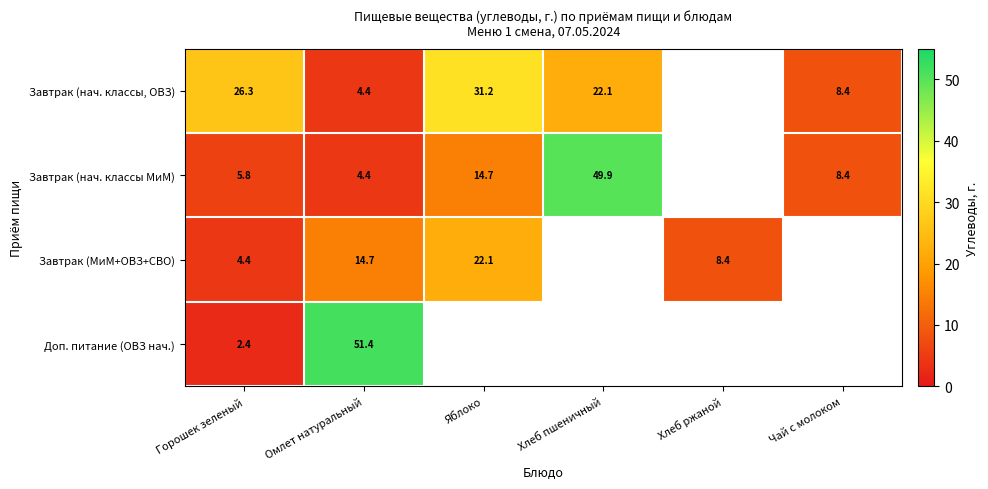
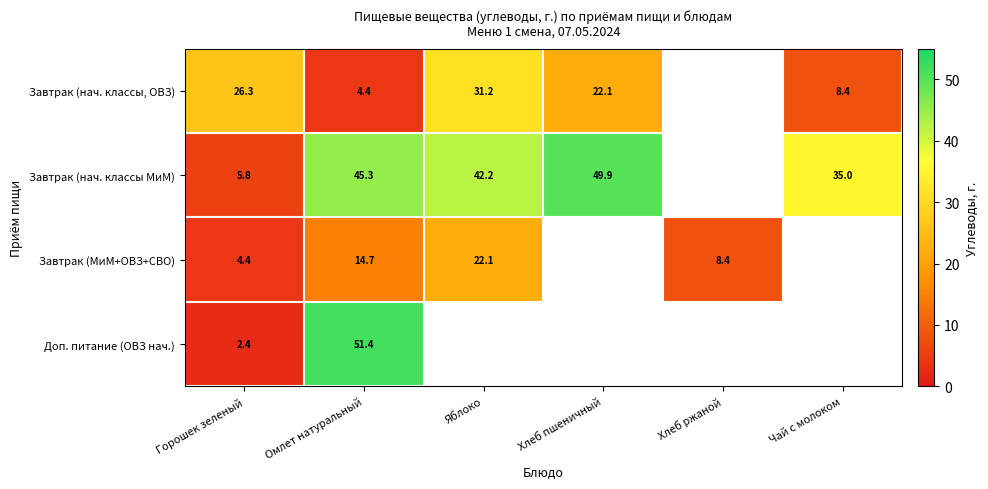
Завтрак (нач. классы МиМ), Омлет натуральный: 4.4 -> 45.3
Завтрак (нач. классы МиМ), Яблоко: 14.7 -> 42.2
Завтрак (нач. классы МиМ), Чай с молоком: 8.4 -> 35.0
